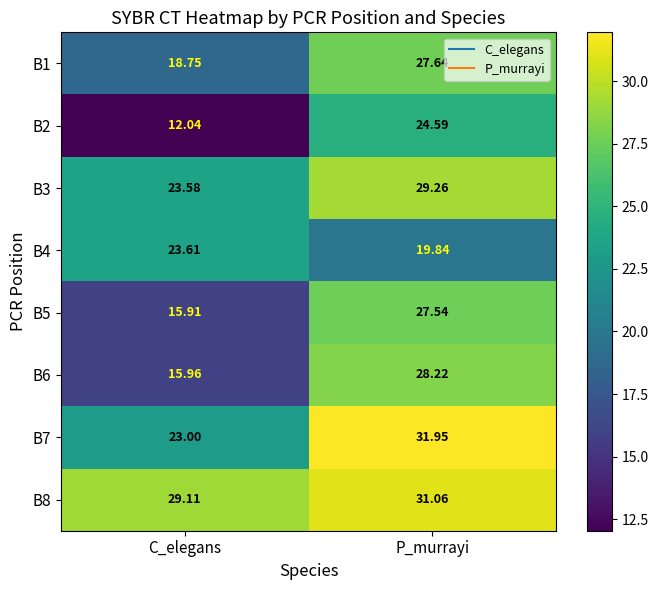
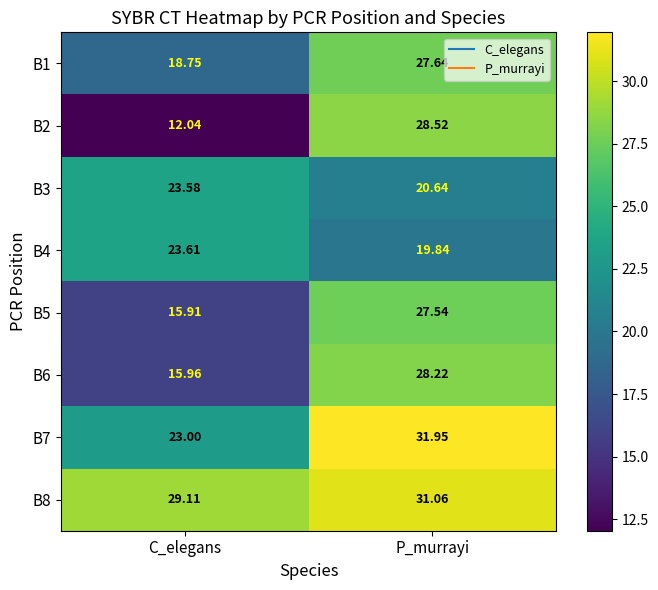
B2, P_murrayi: 24.59 -> 28.52
B3, P_murrayi: 29.26 -> 20.64
